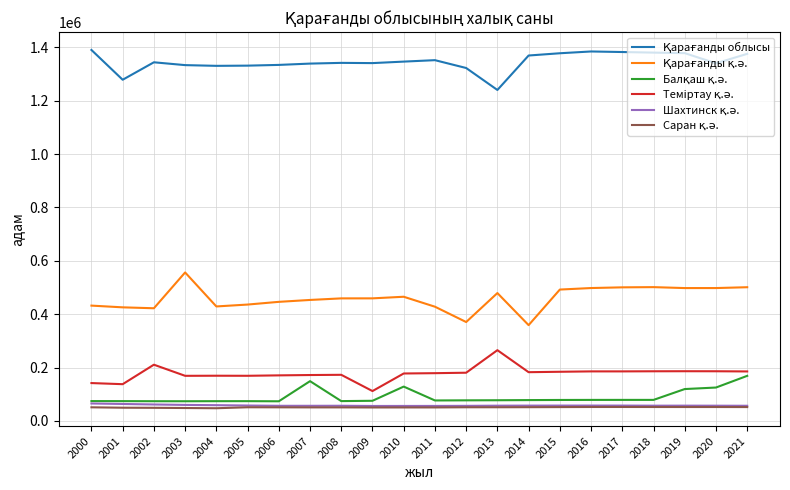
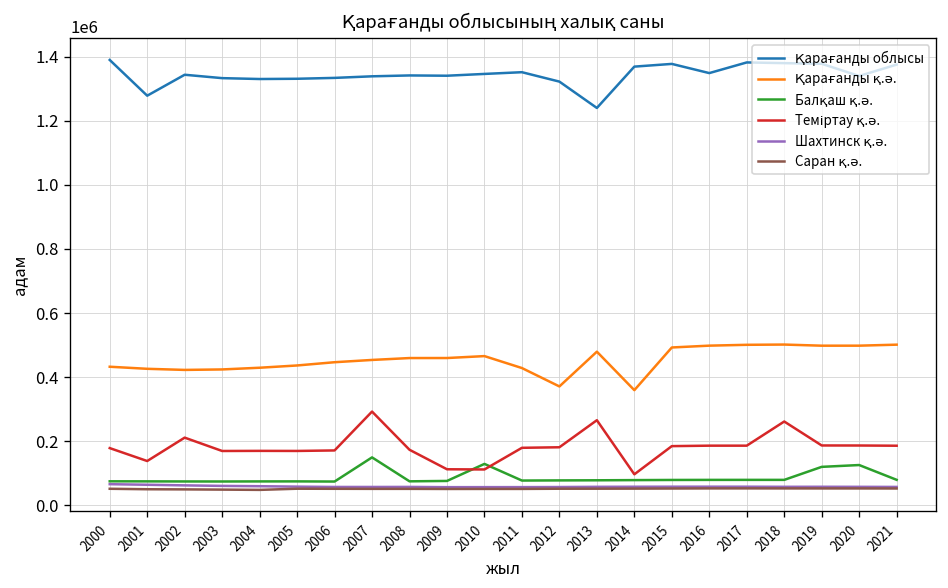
Теміртау қ.ә., 2000: 140000 -> 180000
Қарағанды қ.ә., 2003: 560000 -> 420000
Теміртау қ.ә., 2007: 170000 -> 290000
Теміртау қ.ә., 2010: 180000 -> 110000
Теміртау қ.ә., 2014: 180000 -> 100000
Қарағанды облысы, 2016: 1380000 -> 1350000
Теміртау қ.ә., 2018: 190000 -> 260000
Балқаш қ.ә., 2021: 170000 -> 80000
